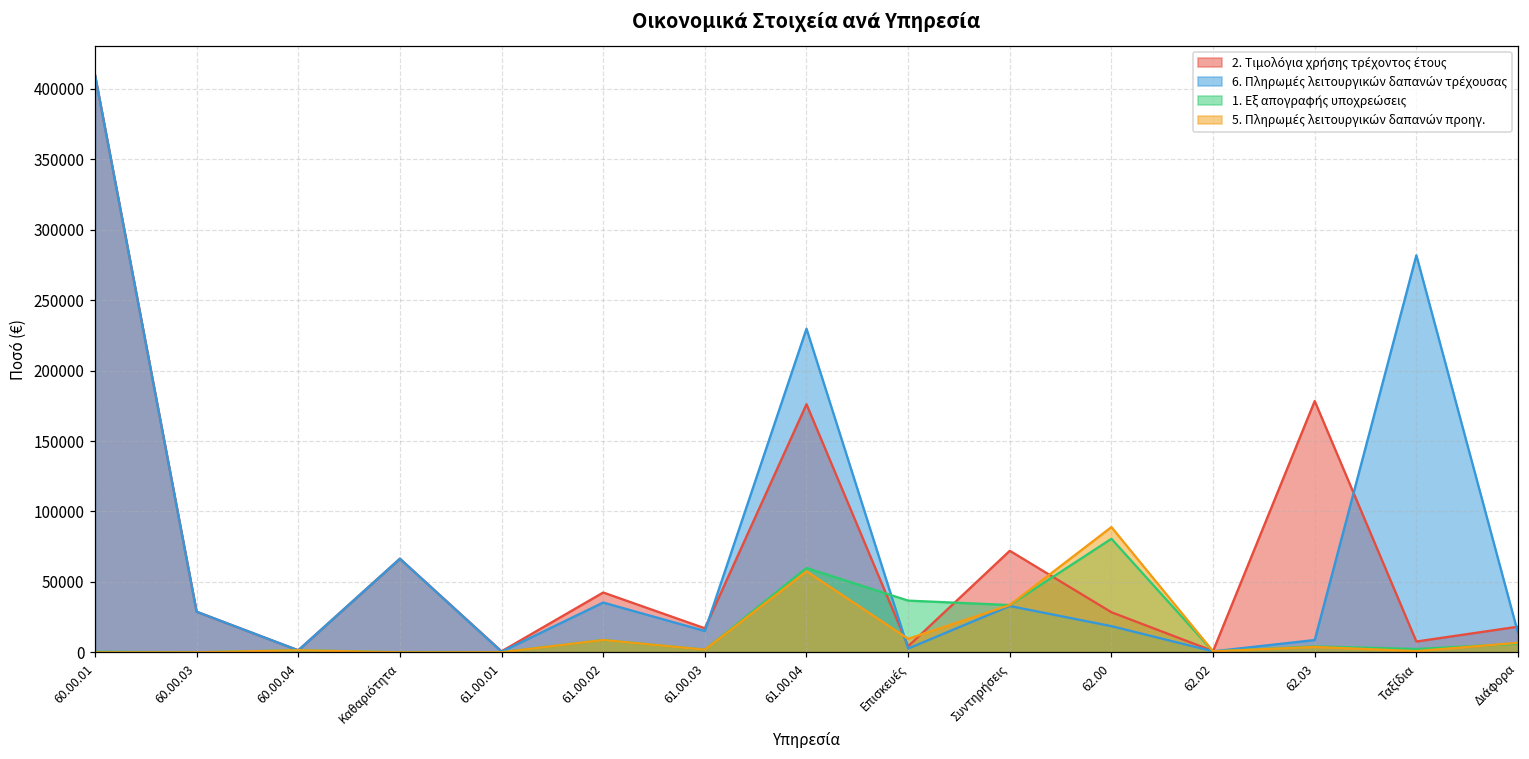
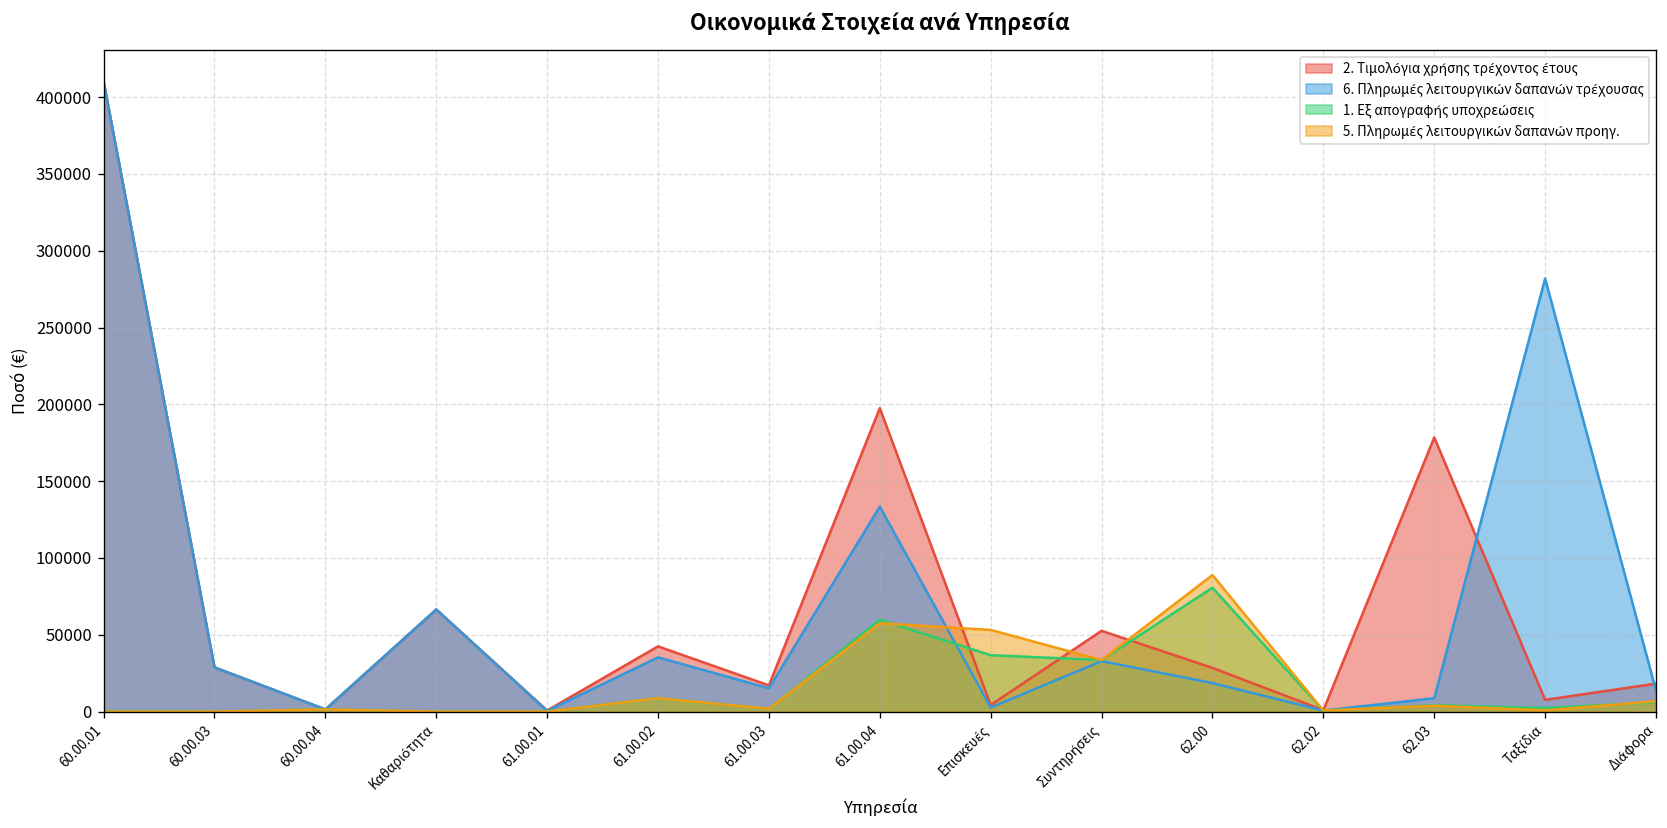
2. Τιμολόγια χρήσης τρέχοντος έτους, 61.00.04: 176000 -> 198000
6. Πληρωμές λειτουργικών δαπανών τρέχουσας, 61.00.04: 230000 -> 133000
5. Πληρωμές λειτουργικών δαπανών προηγ., Επισκευές: 10000 -> 53000
2. Τιμολόγια χρήσης τρέχοντος έτους, Συντηρήσεις: 72000 -> 53000
